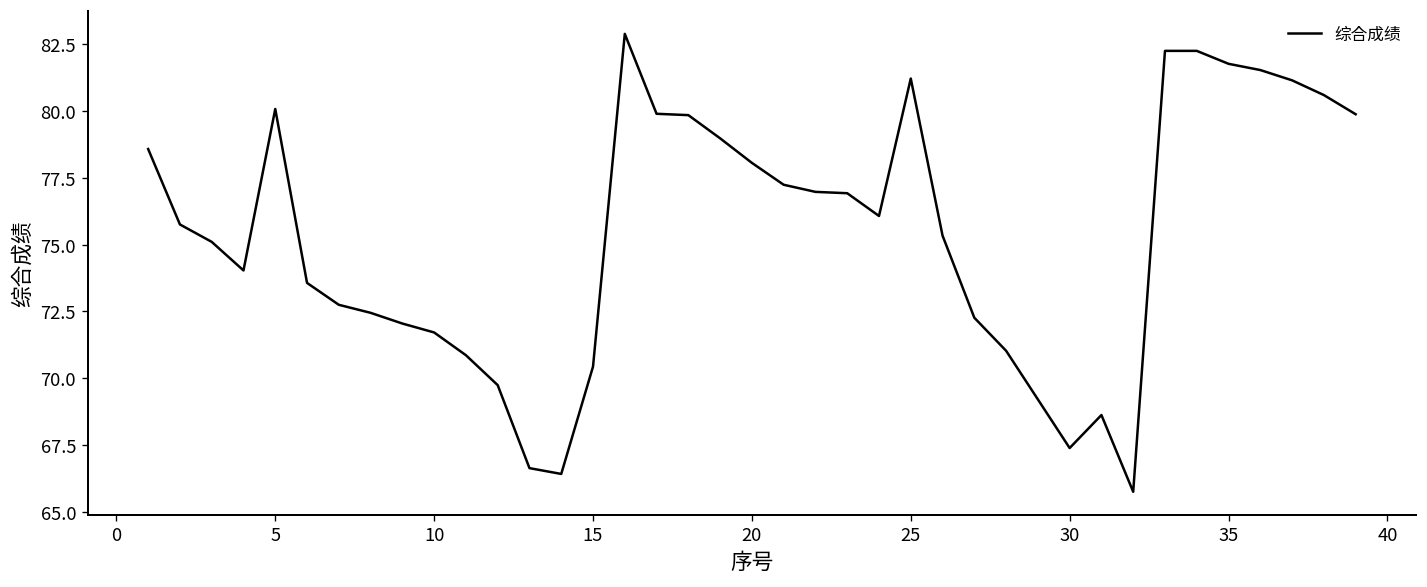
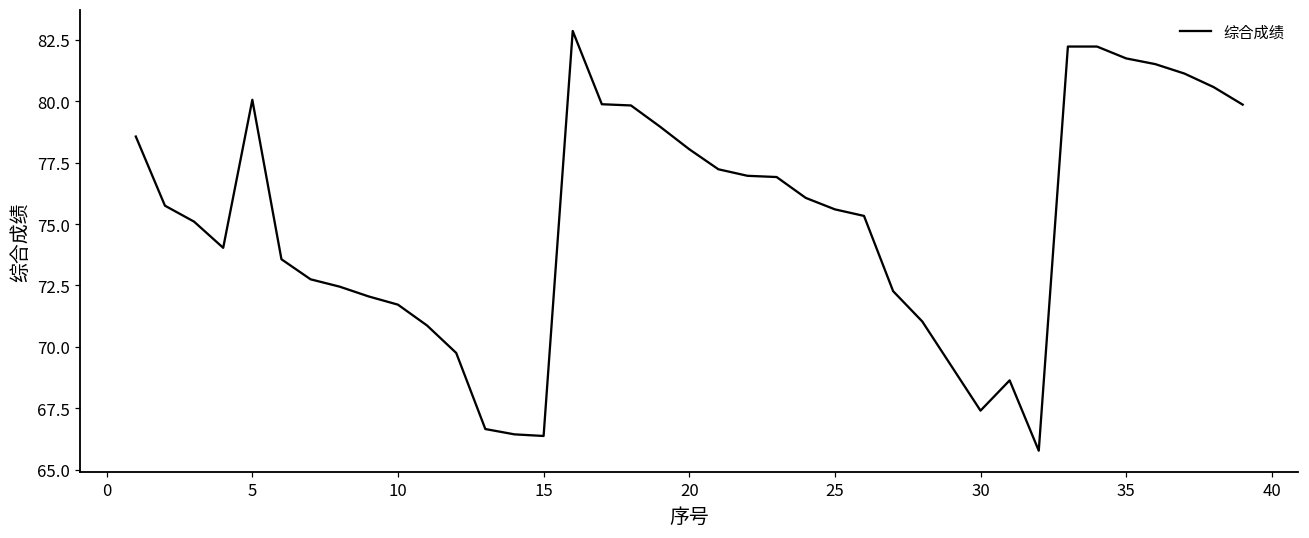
15: 70.4 -> 66.4
25: 81.2 -> 75.6
